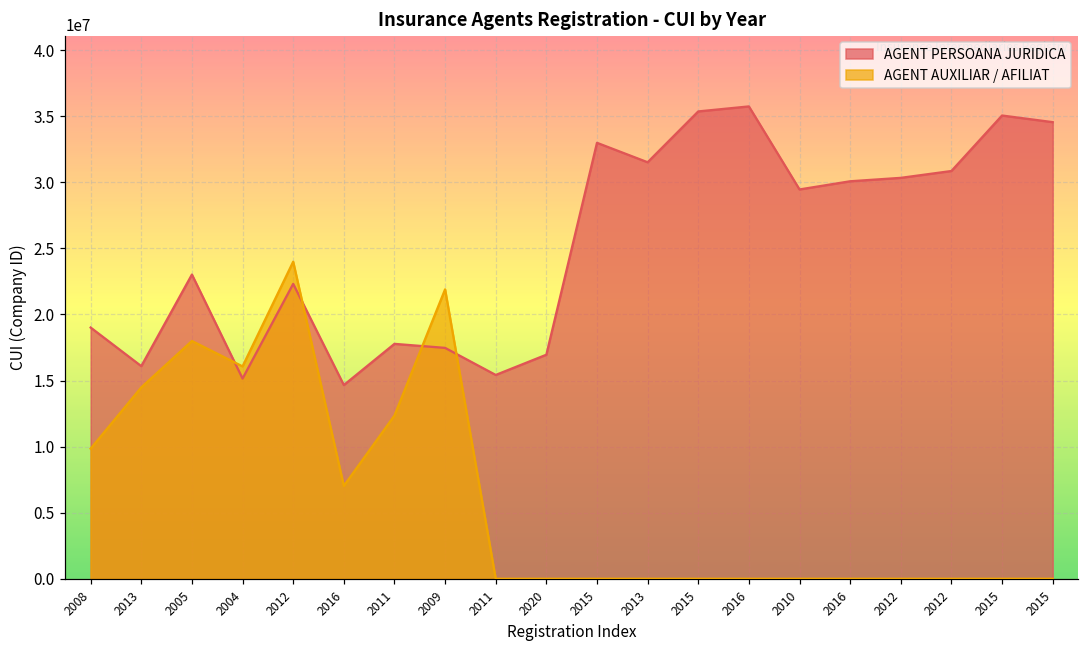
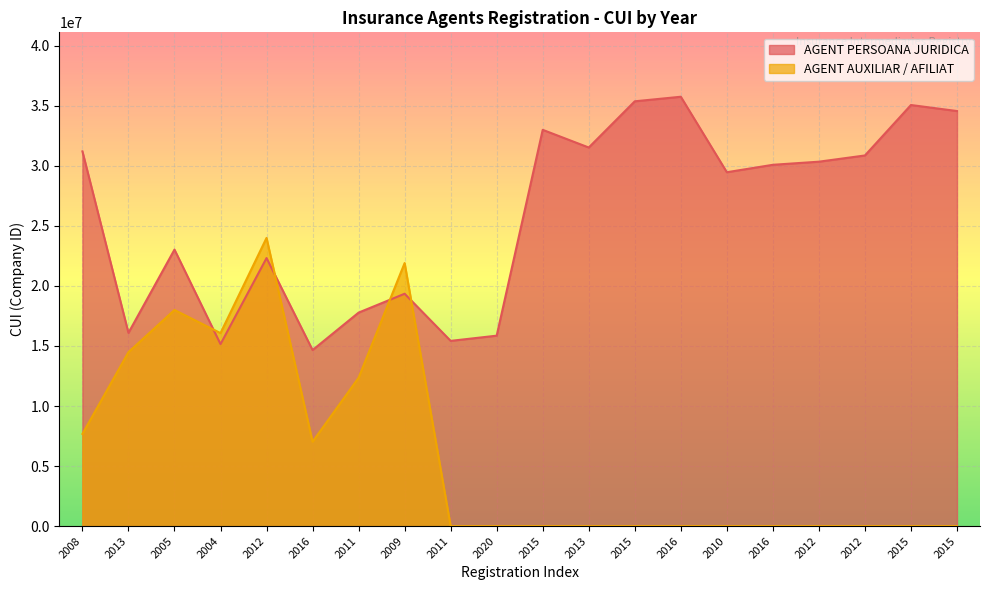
AGENT PERSOANA JURIDICA, 2008: 19000000 -> 31200000
AGENT AUXILIAR / AFILIAT, 2008: 9800000 -> 7700000
AGENT PERSOANA JURIDICA, 2009: 17500000 -> 19300000
AGENT PERSOANA JURIDICA, 2020: 17000000 -> 15900000
